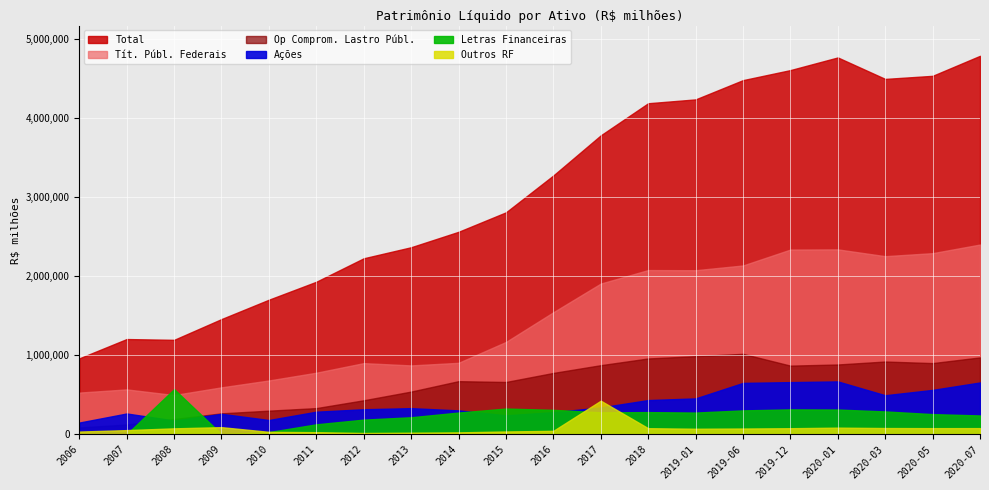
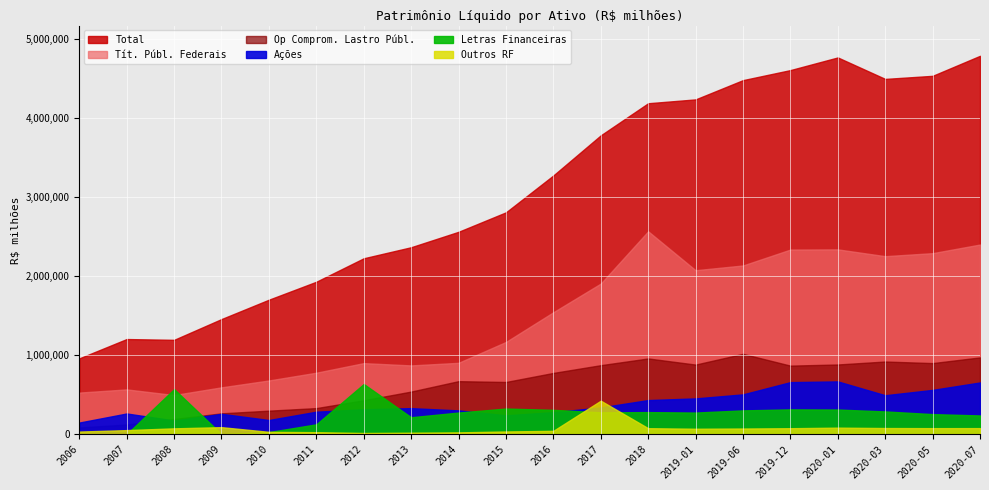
Letras Financeiras, 2012: 200,000 -> 600,000
Tít. Públ. Federais, 2018: 2,100,000 -> 2,600,000
Op Comprom. Lastro Públ., 2019-01: 1,000,000 -> 900,000
Ações, 2019-06: 600,000 -> 500,000
